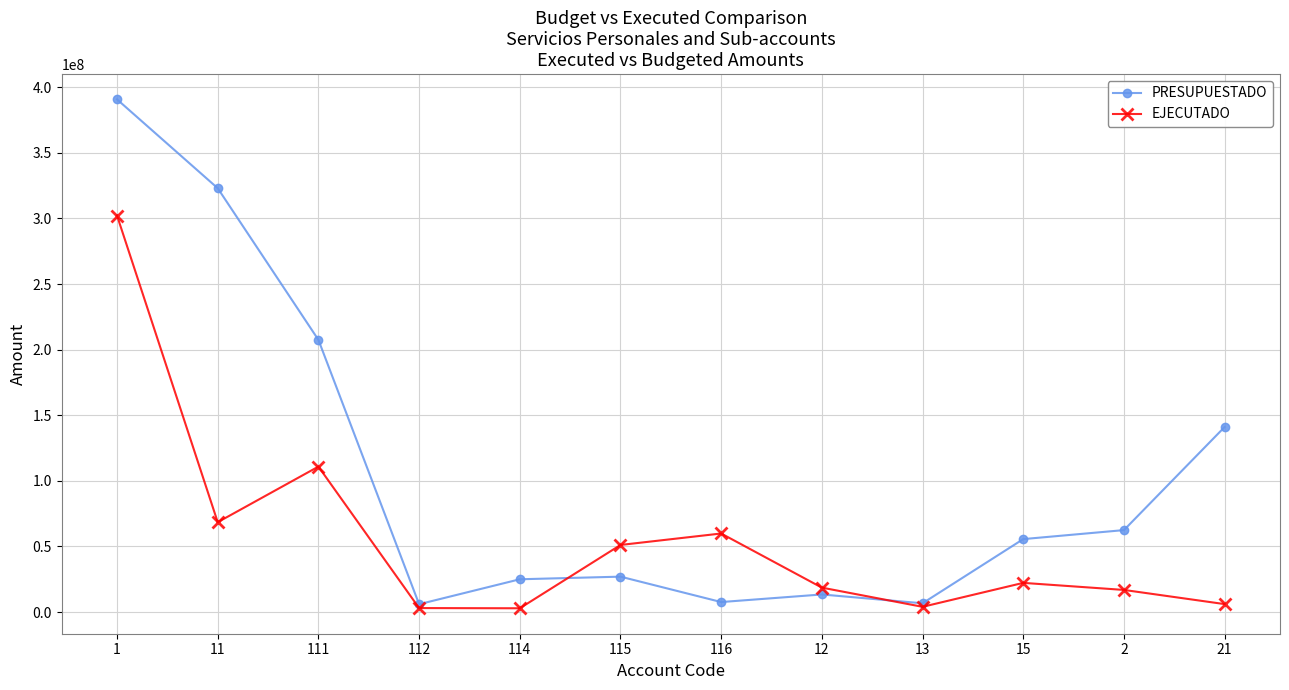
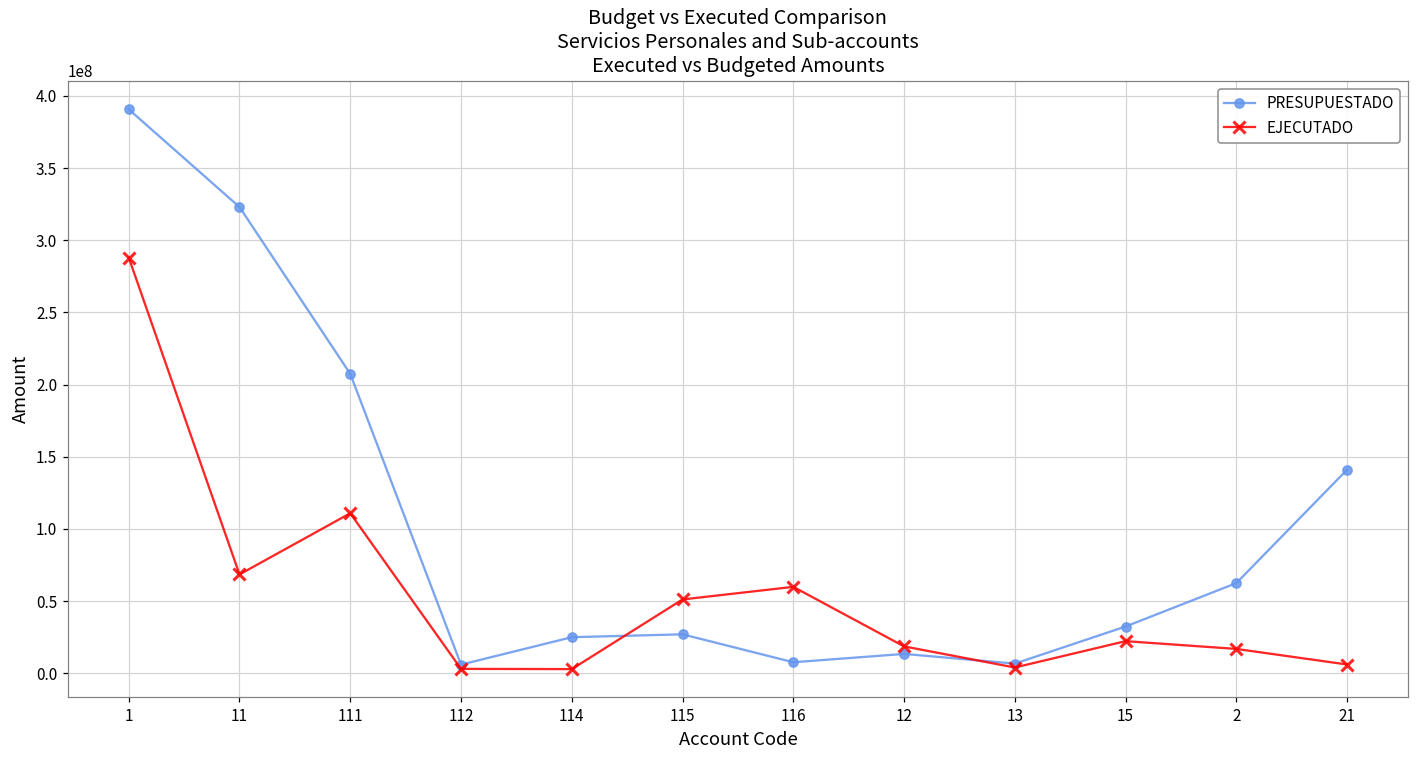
EJECUTADO, 1: 302000000 -> 288000000
PRESUPUESTADO, 15: 56000000 -> 32000000
